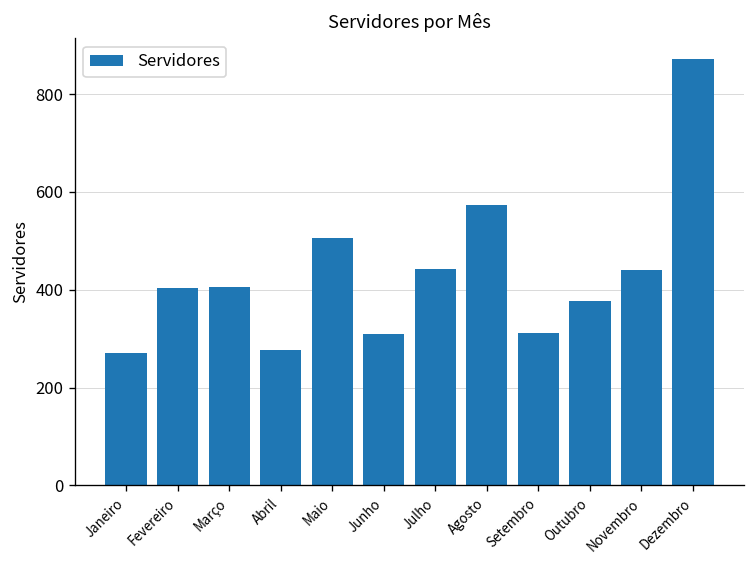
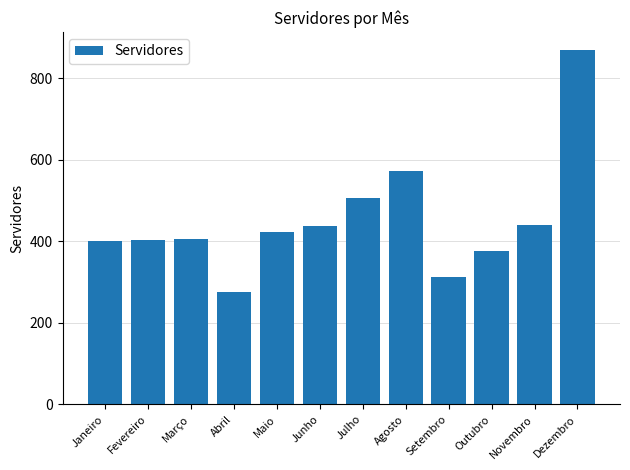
Janeiro: 270 -> 400
Maio: 510 -> 420
Junho: 310 -> 440
Julho: 440 -> 510
